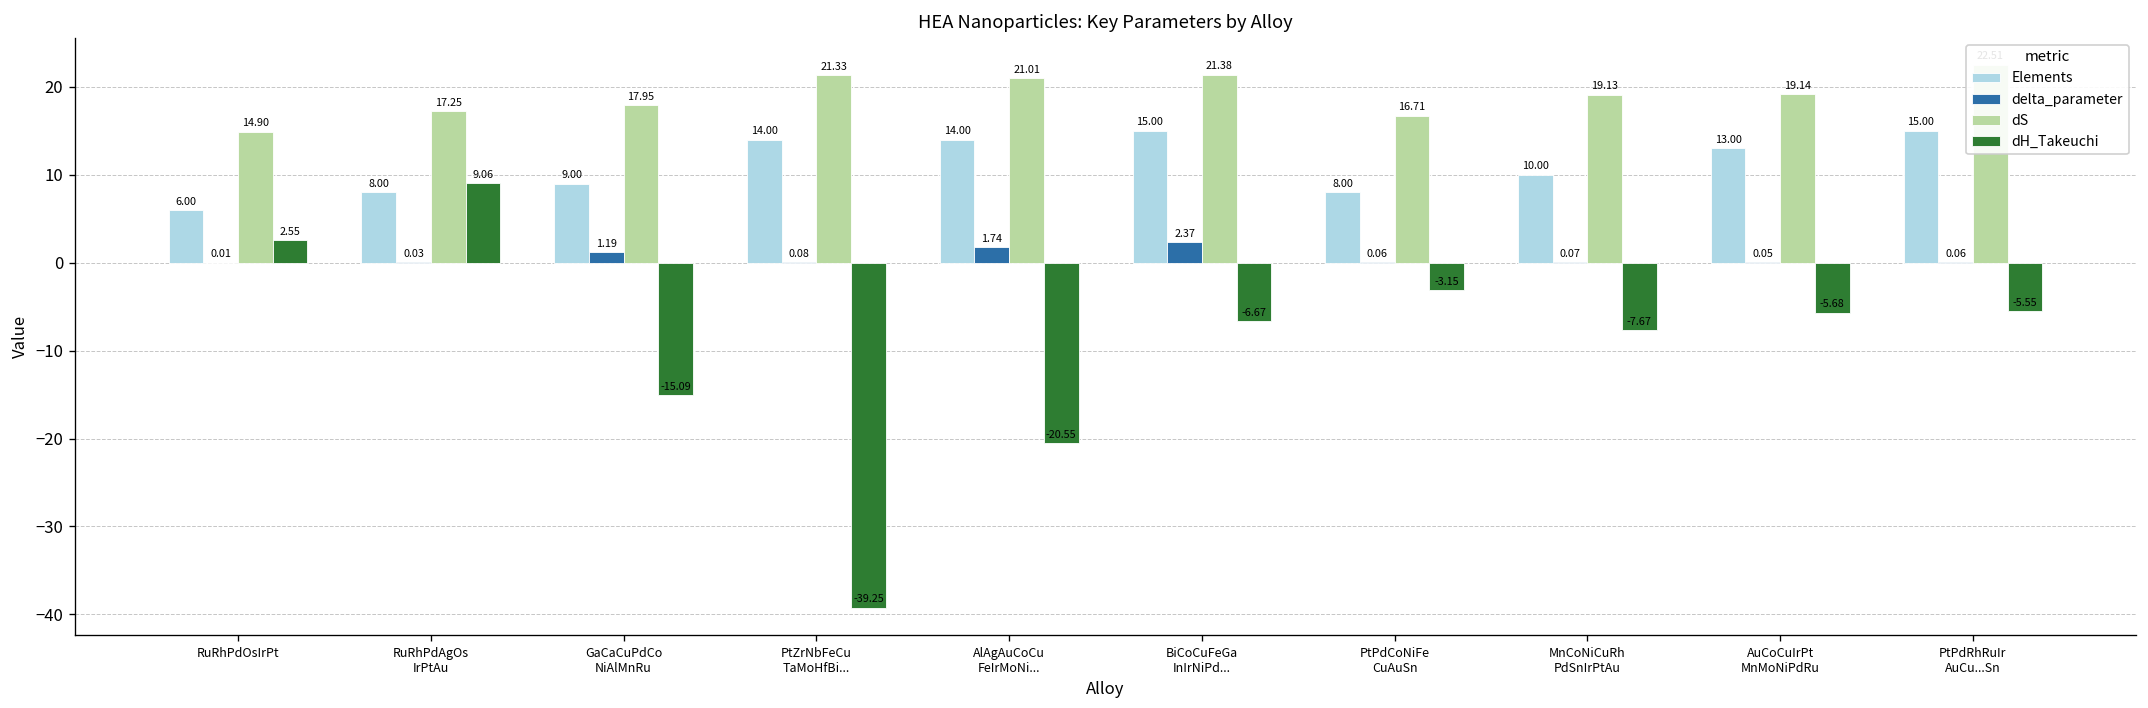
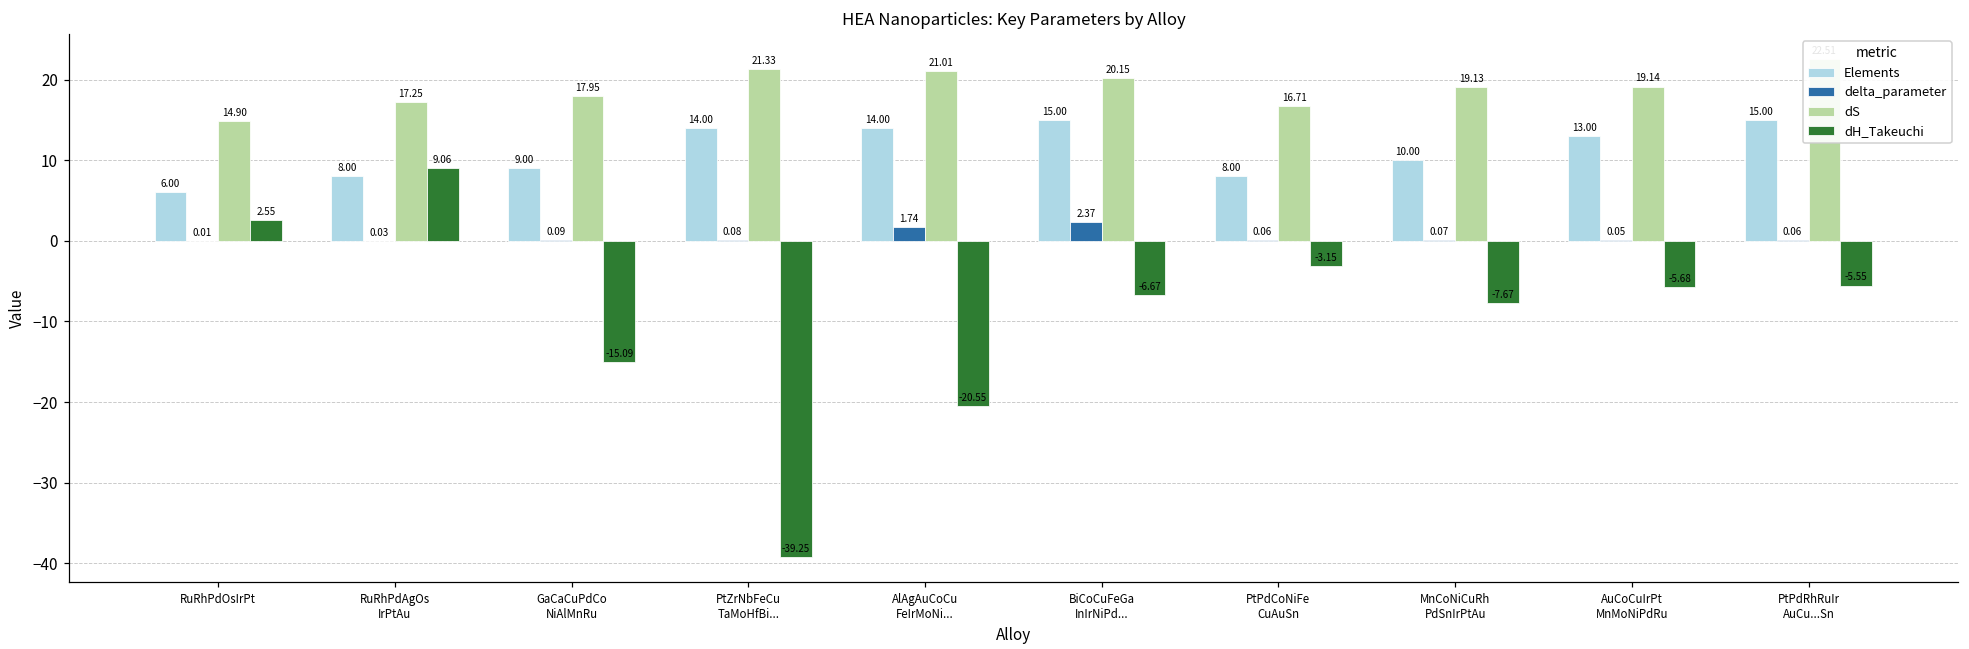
delta_parameter, GaCaCuPdCo NiAlMnRu: 1.19 -> 0.09
dS, BiCoCuFeGa InIrNiPd...: 21.38 -> 20.15
